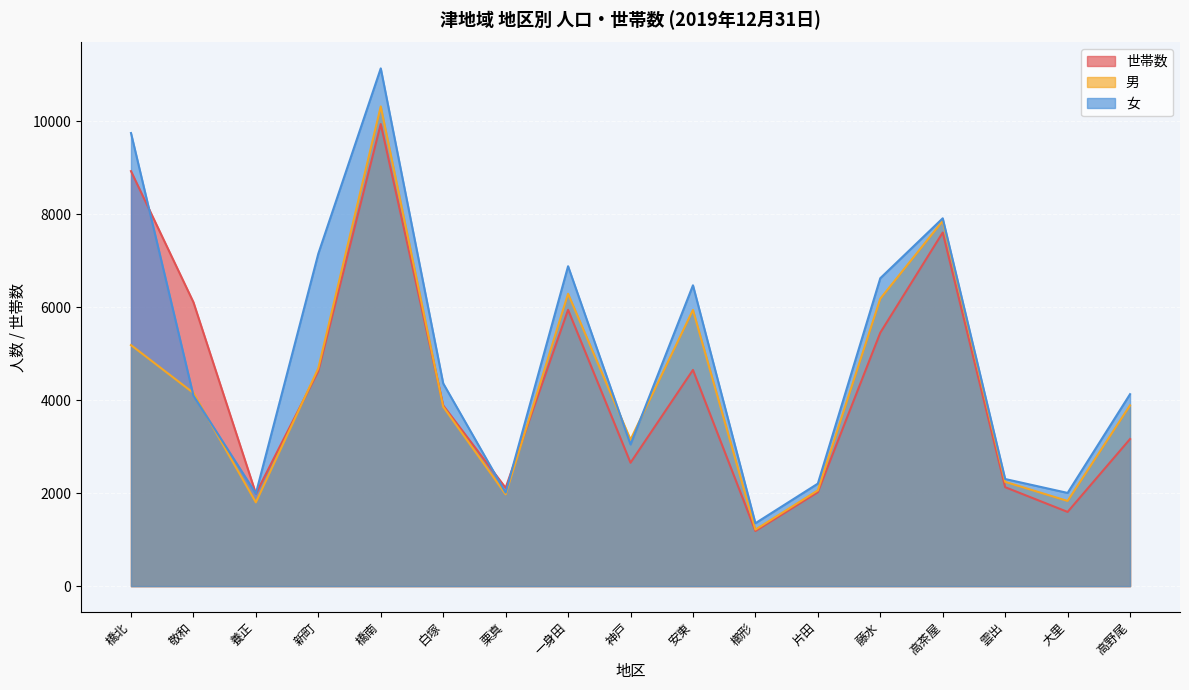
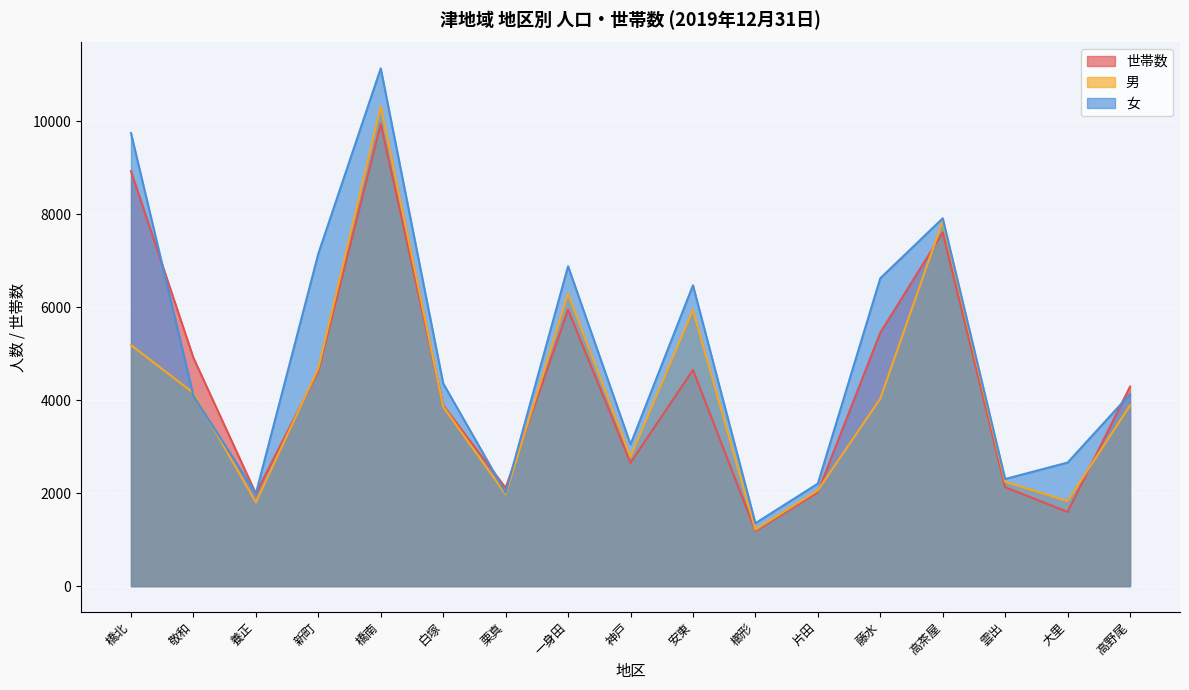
世帯数, 敬和: 6100 -> 4900
男, 神戸: 3200 -> 2800
男, 藤水: 6200 -> 4000
女, 大里: 2000 -> 2700
世帯数, 高野尾: 3200 -> 4300
